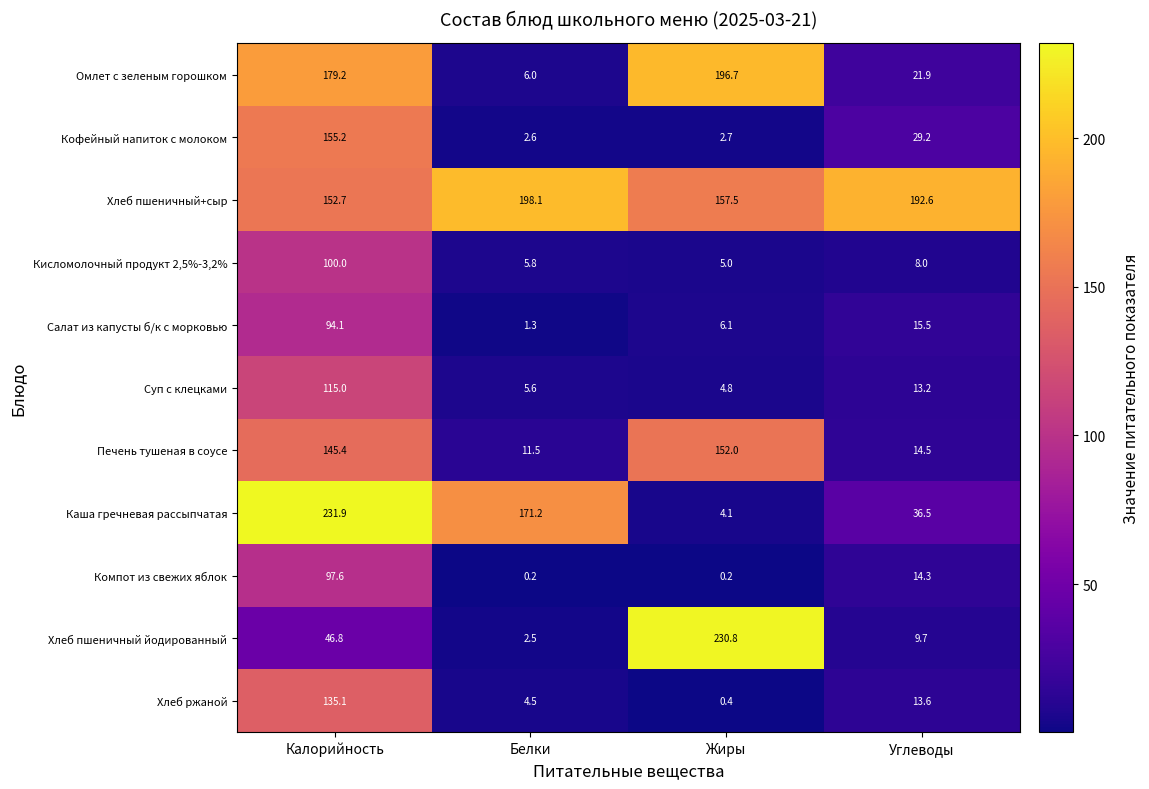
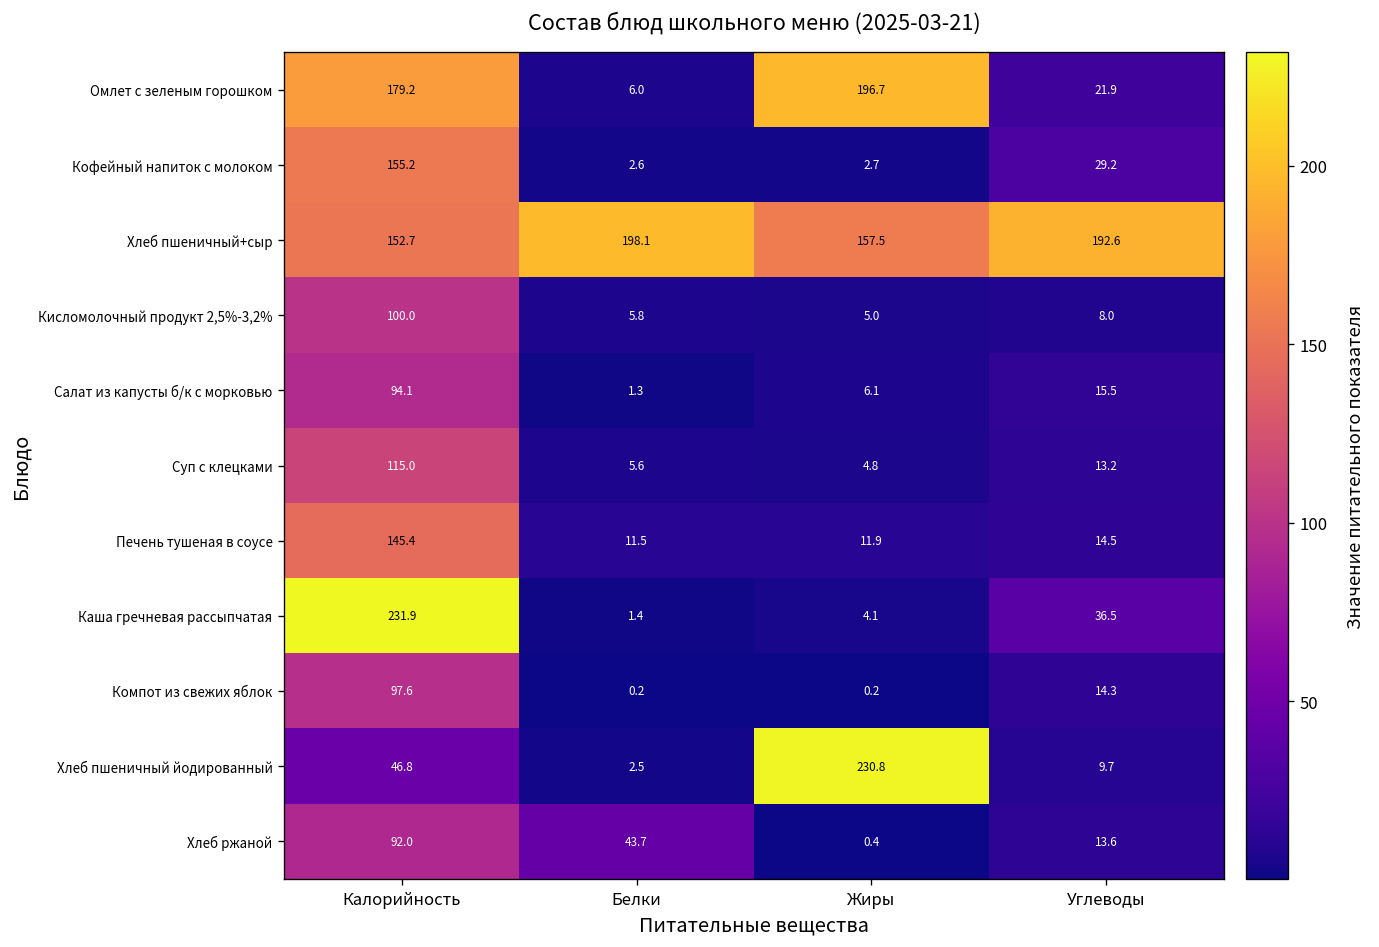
Печень тушеная в соусе, Жиры: 152.0 -> 11.9
Каша гречневая рассыпчатая, Белки: 171.2 -> 1.4
Хлеб ржаной, Калорийность: 135.1 -> 92.0
Хлеб ржаной, Белки: 4.5 -> 43.7
